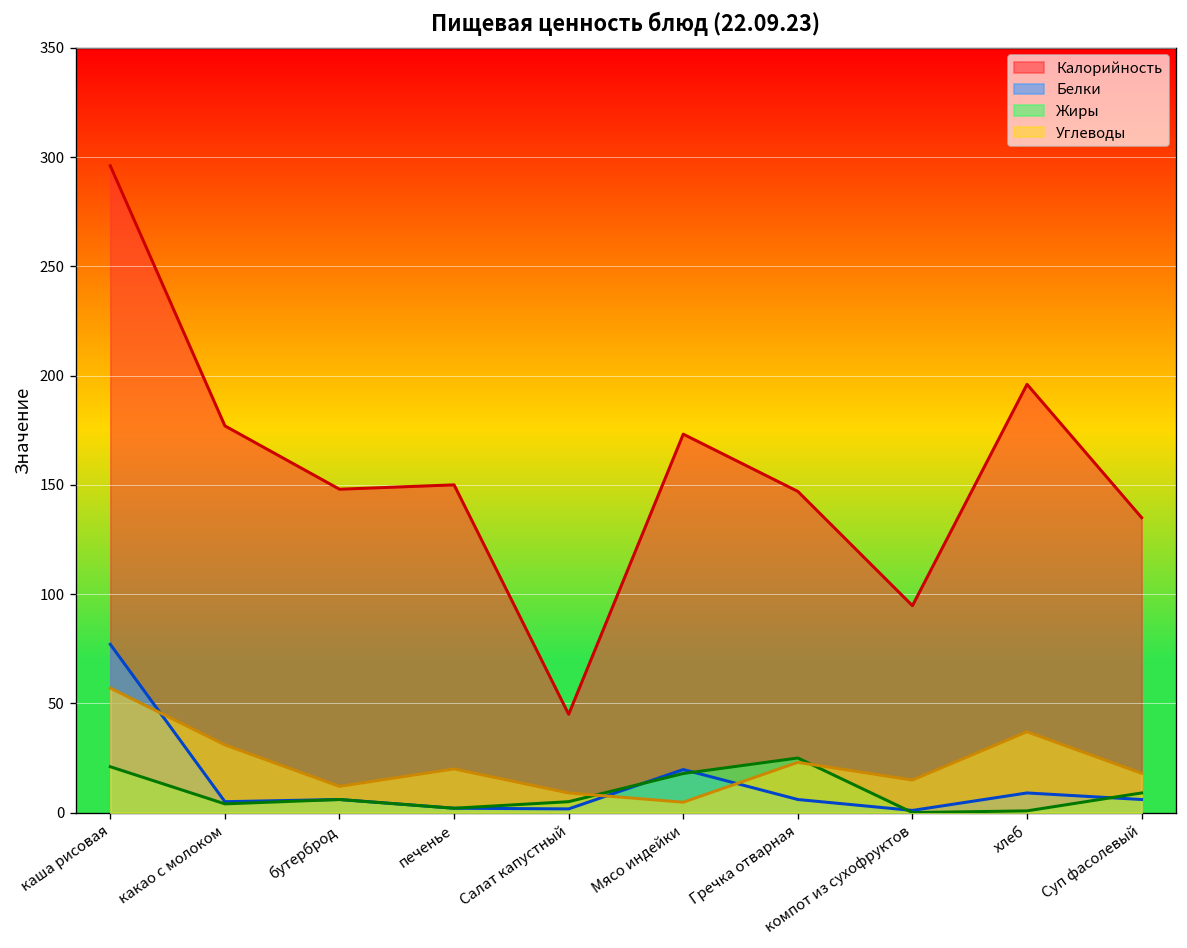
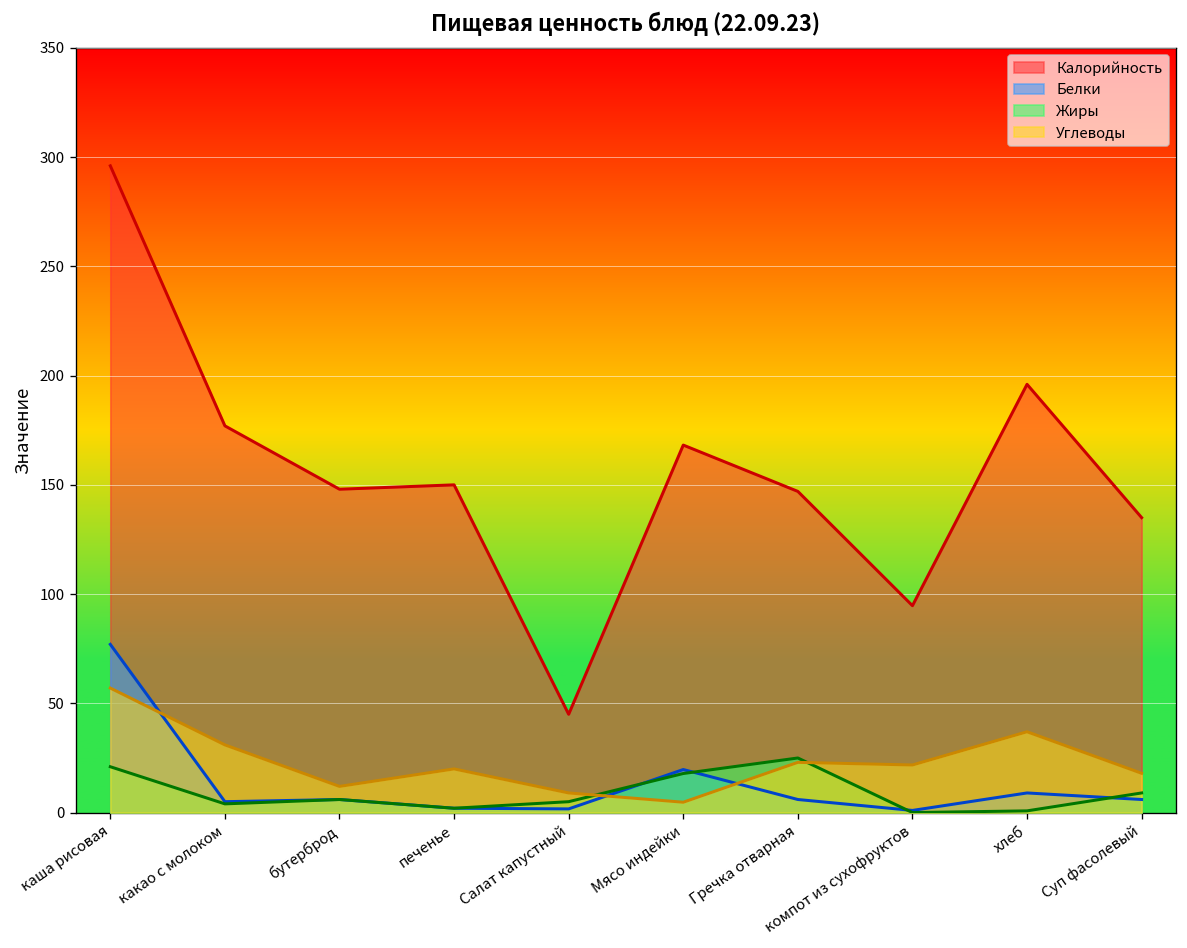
Калорийность, Мясо индейки: 173 -> 168
Углеводы, компот из сухофруктов: 15 -> 22
